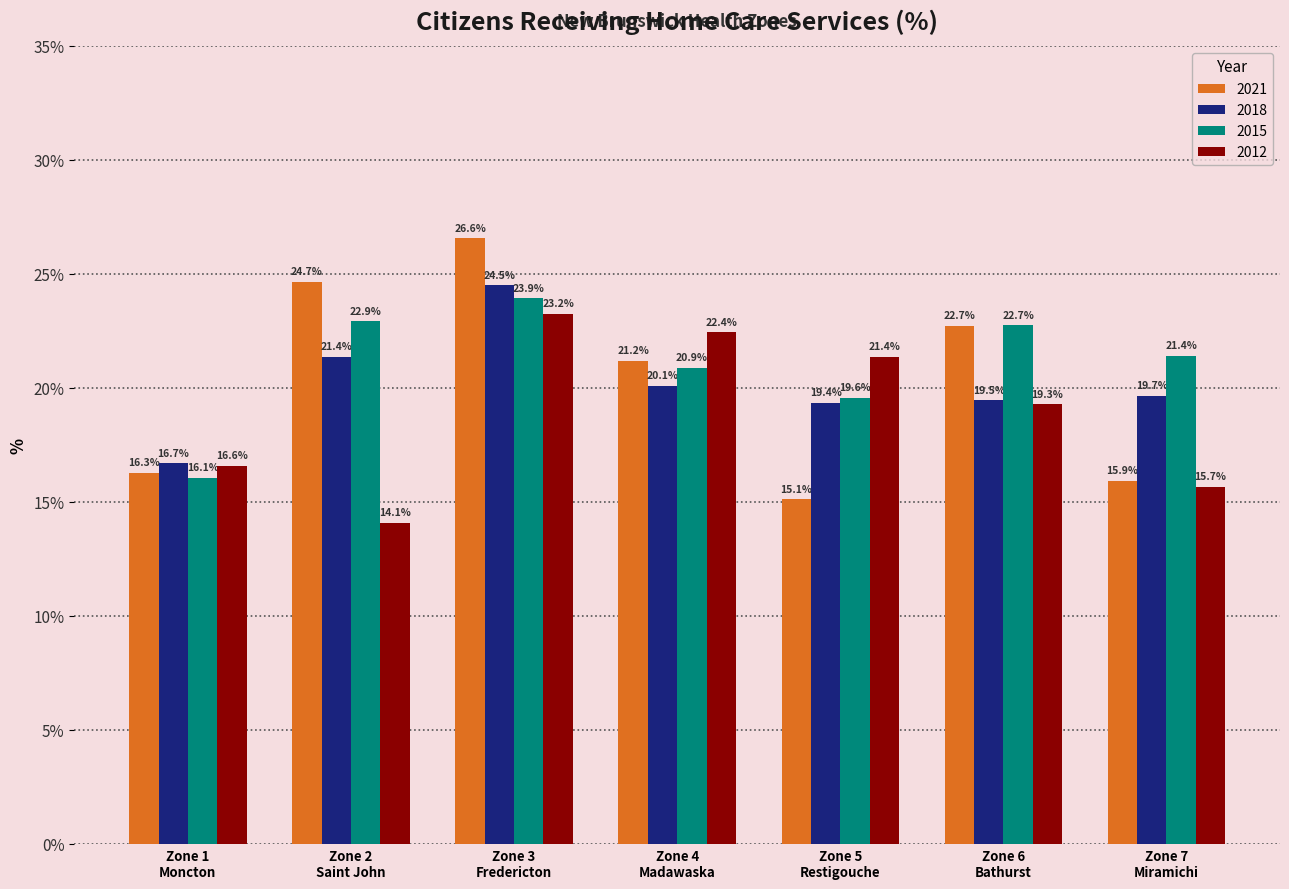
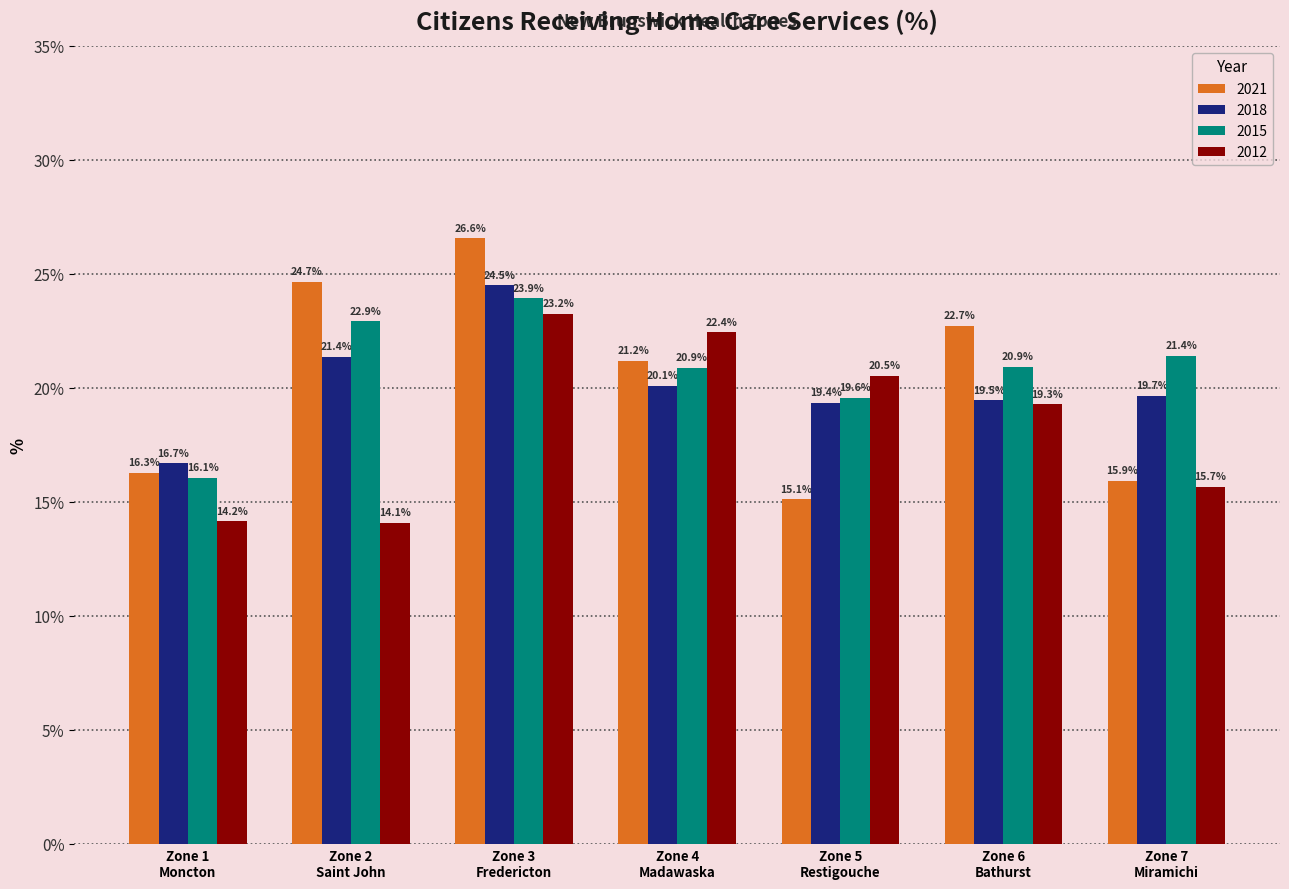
2012, Zone 1 Moncton: 16.6% -> 14.2%
2012, Zone 5 Restigouche: 21.4% -> 20.5%
2015, Zone 6 Bathurst: 22.7% -> 20.9%
